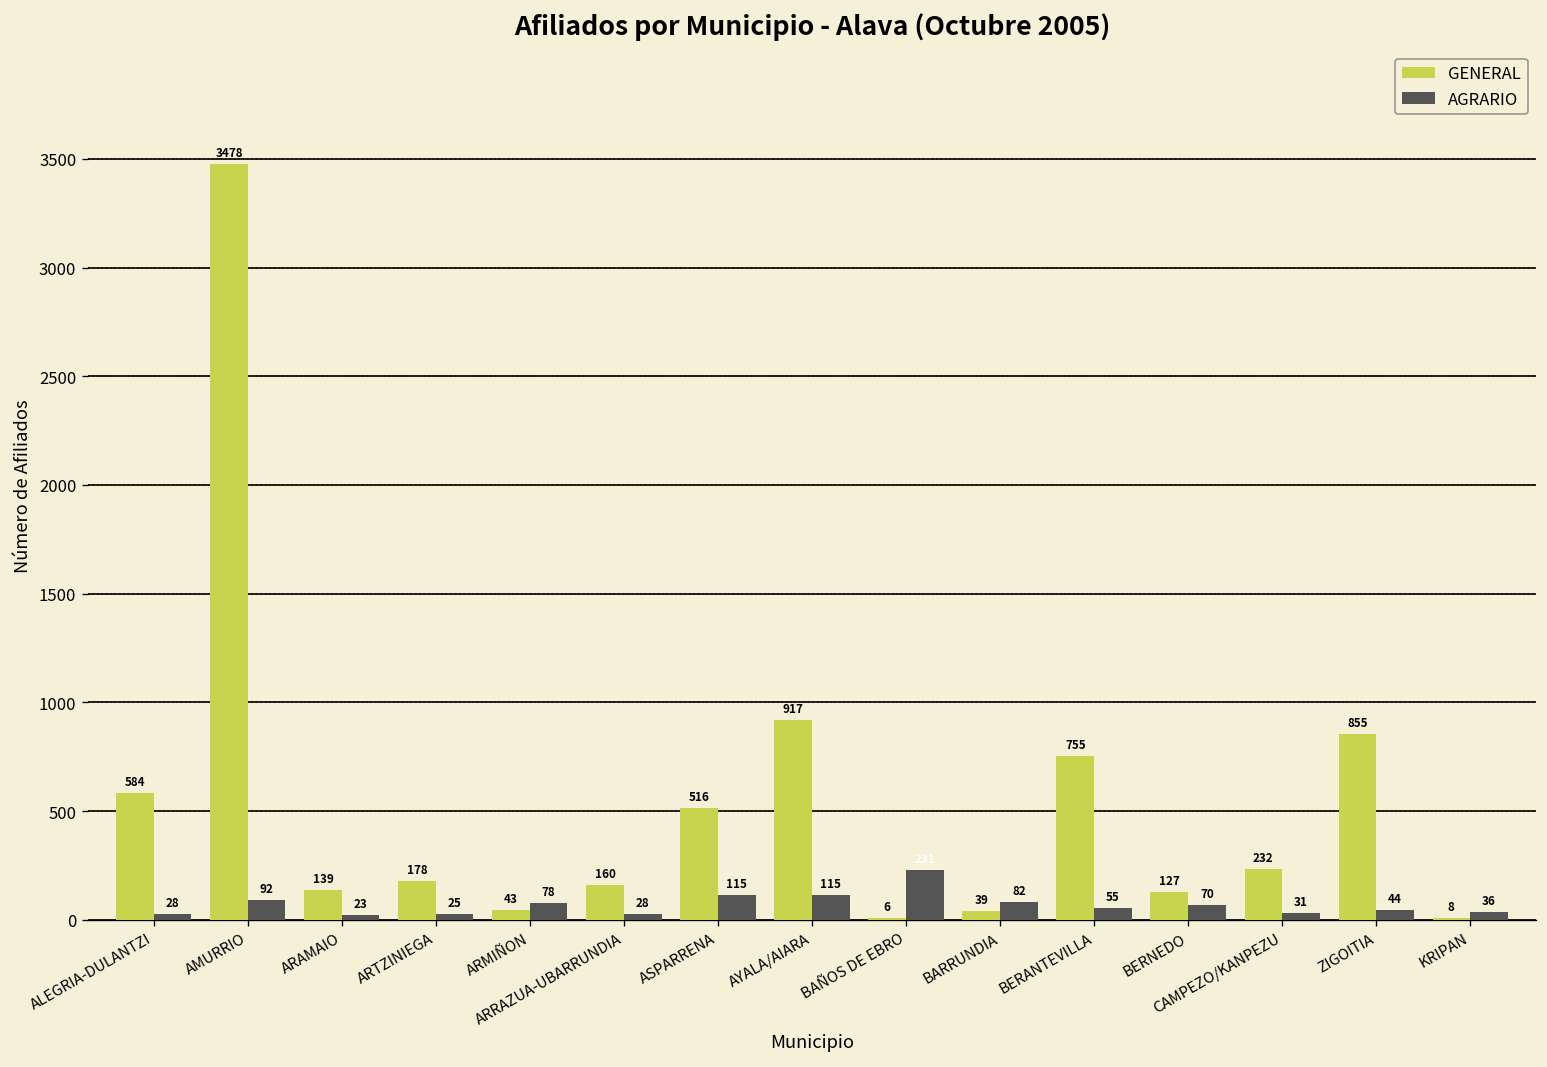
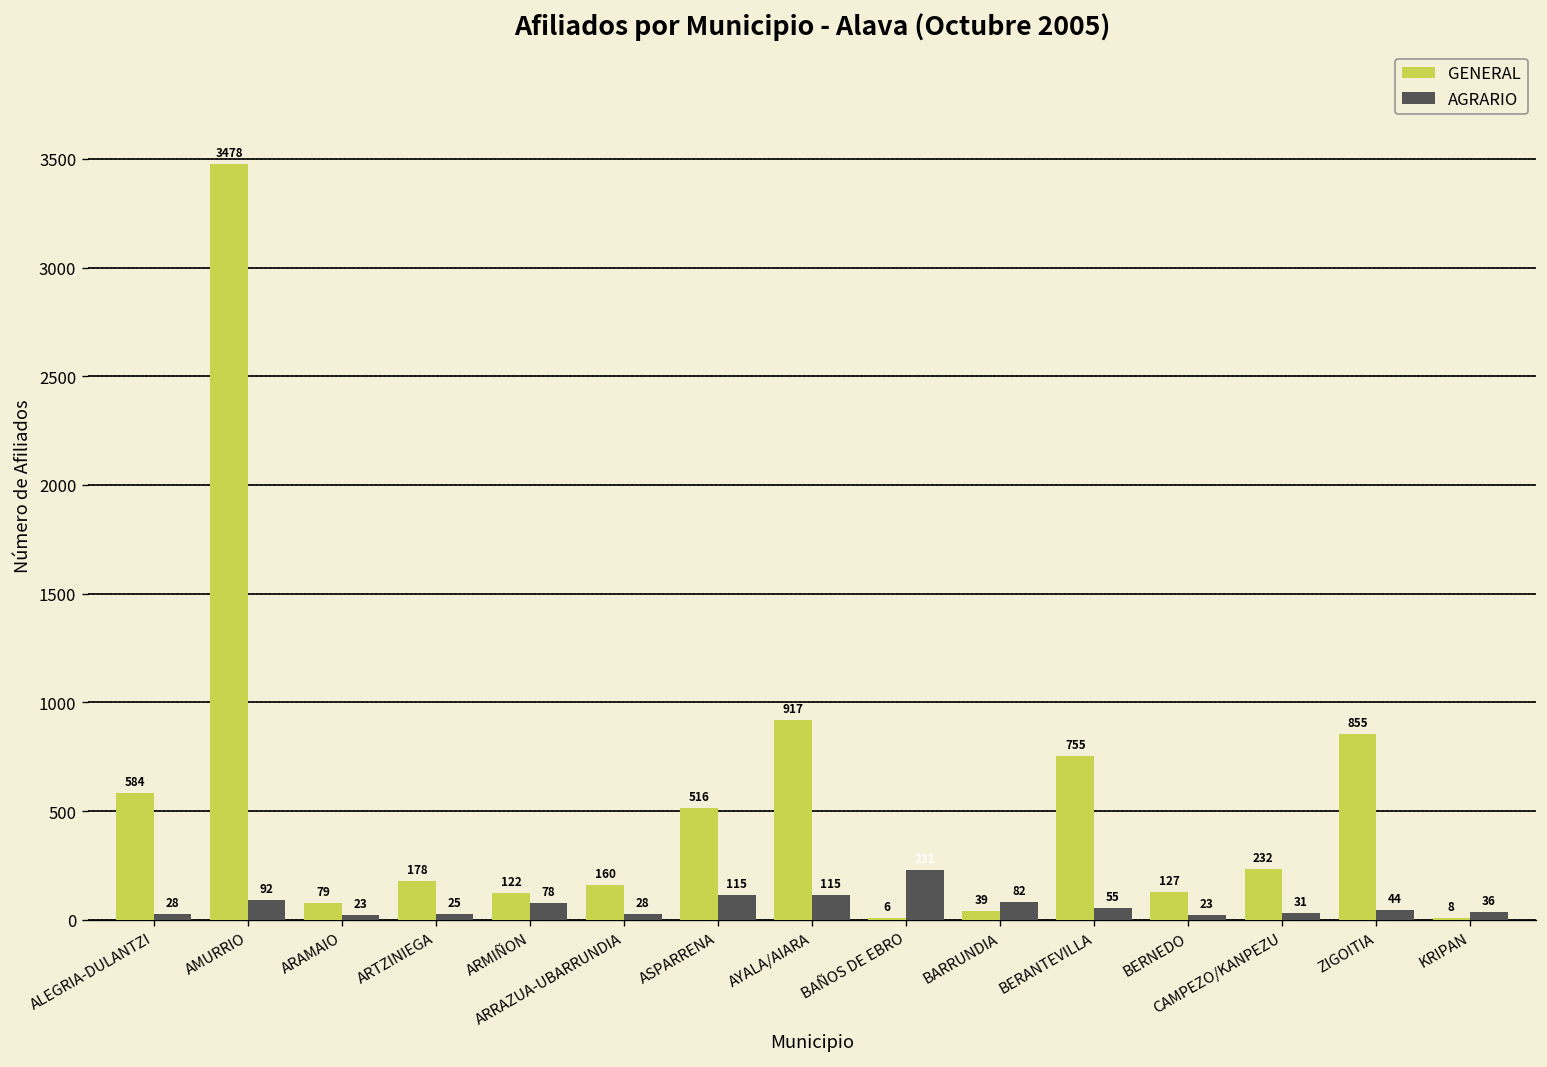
GENERAL, ARAMAIO: 139 -> 79
GENERAL, ARMIÑON: 43 -> 122
AGRARIO, BERNEDO: 70 -> 23
